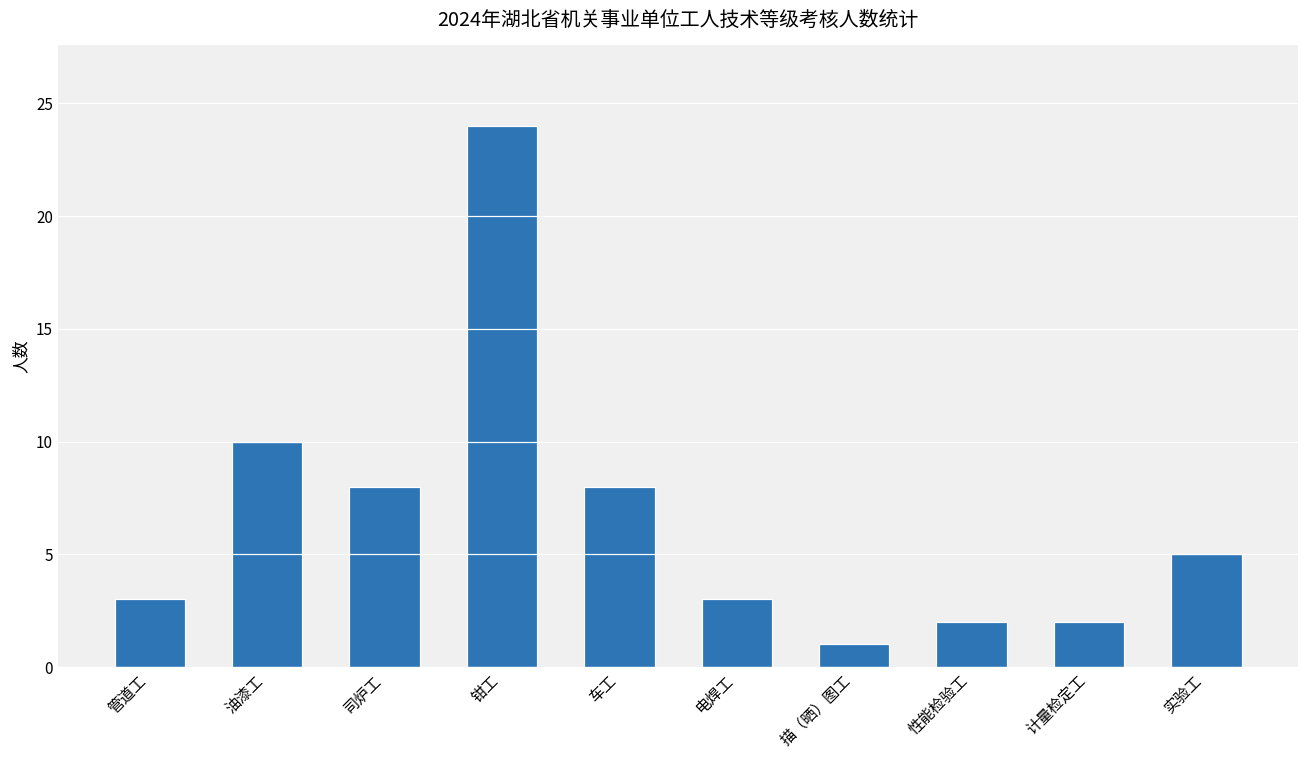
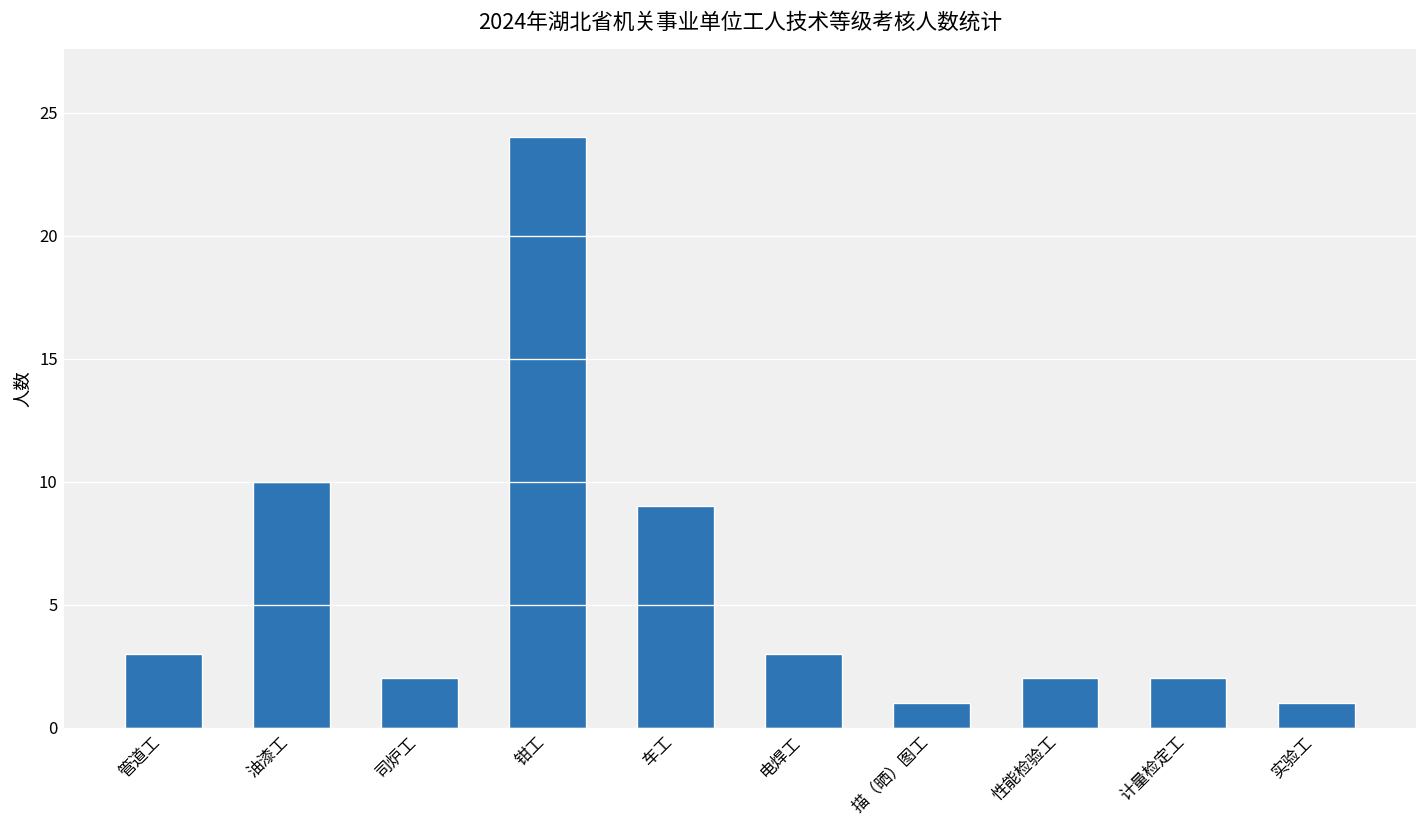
司炉工: 8 -> 2
车工: 8 -> 9
实验工: 5 -> 1
